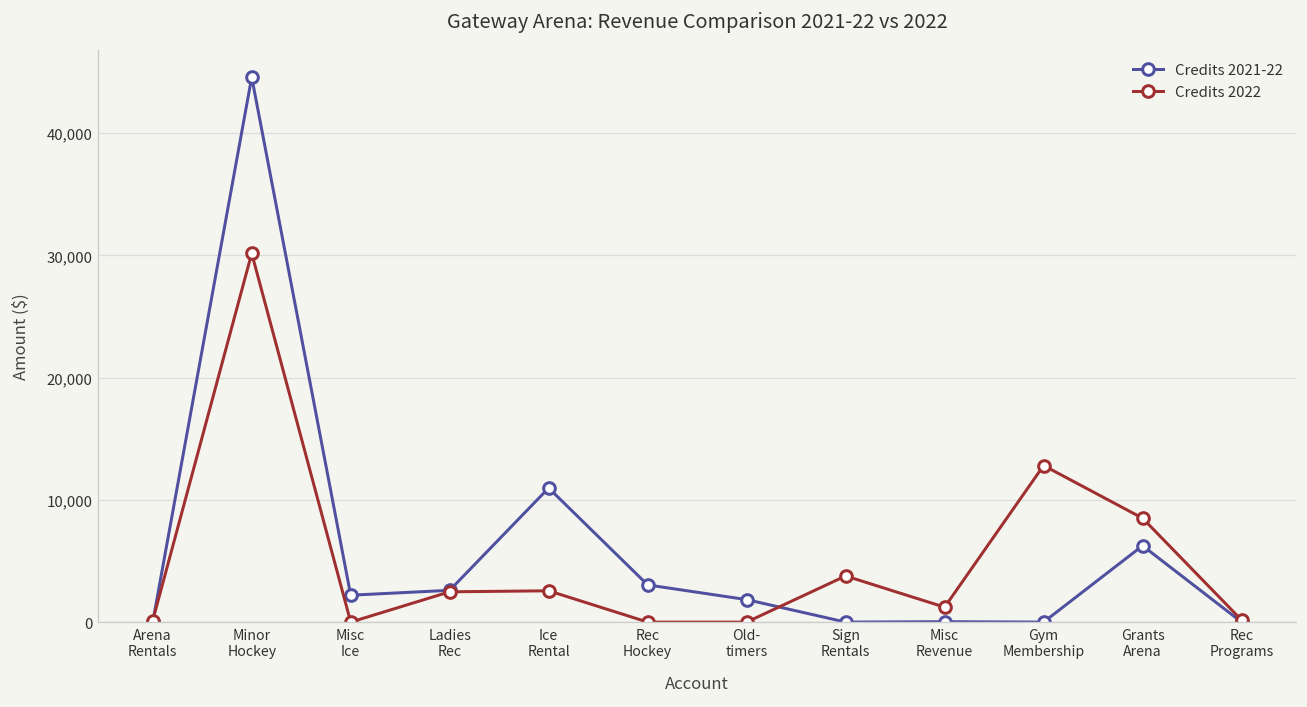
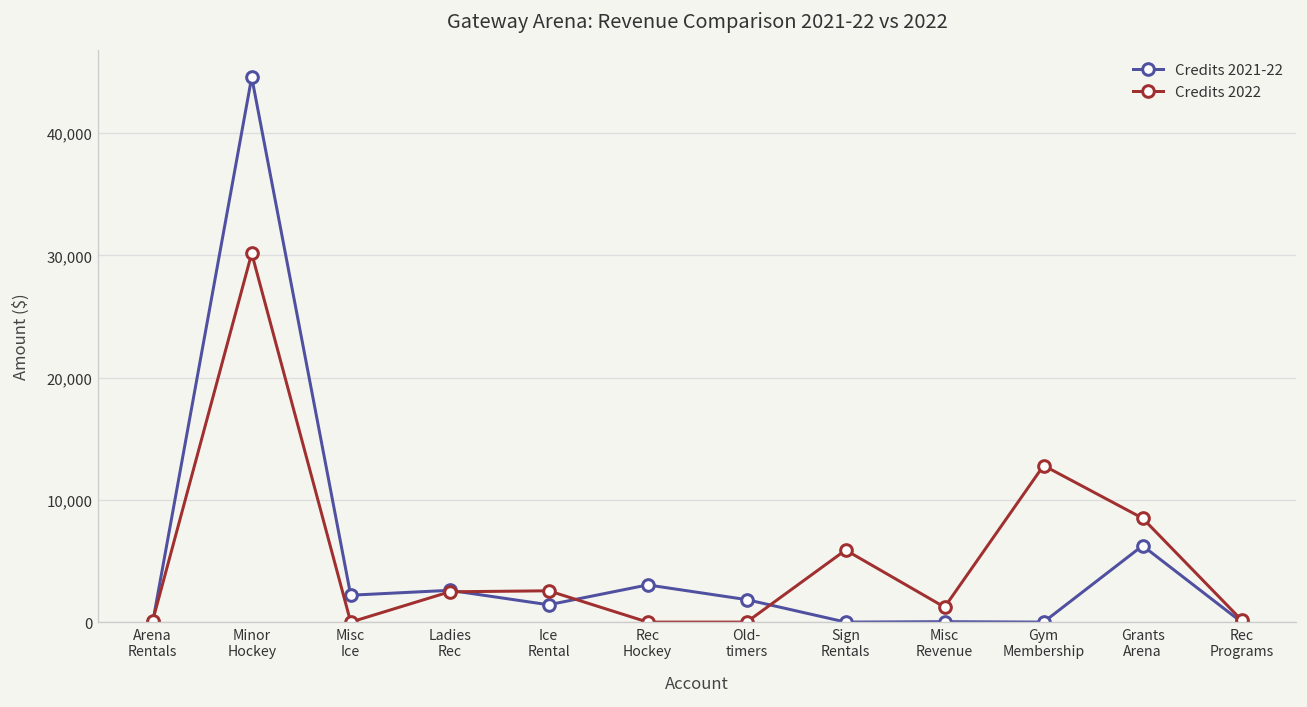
Credits 2021-22, Ice Rental: 11,000 -> 1,400
Credits 2022, Sign Rentals: 3,800 -> 5,900
